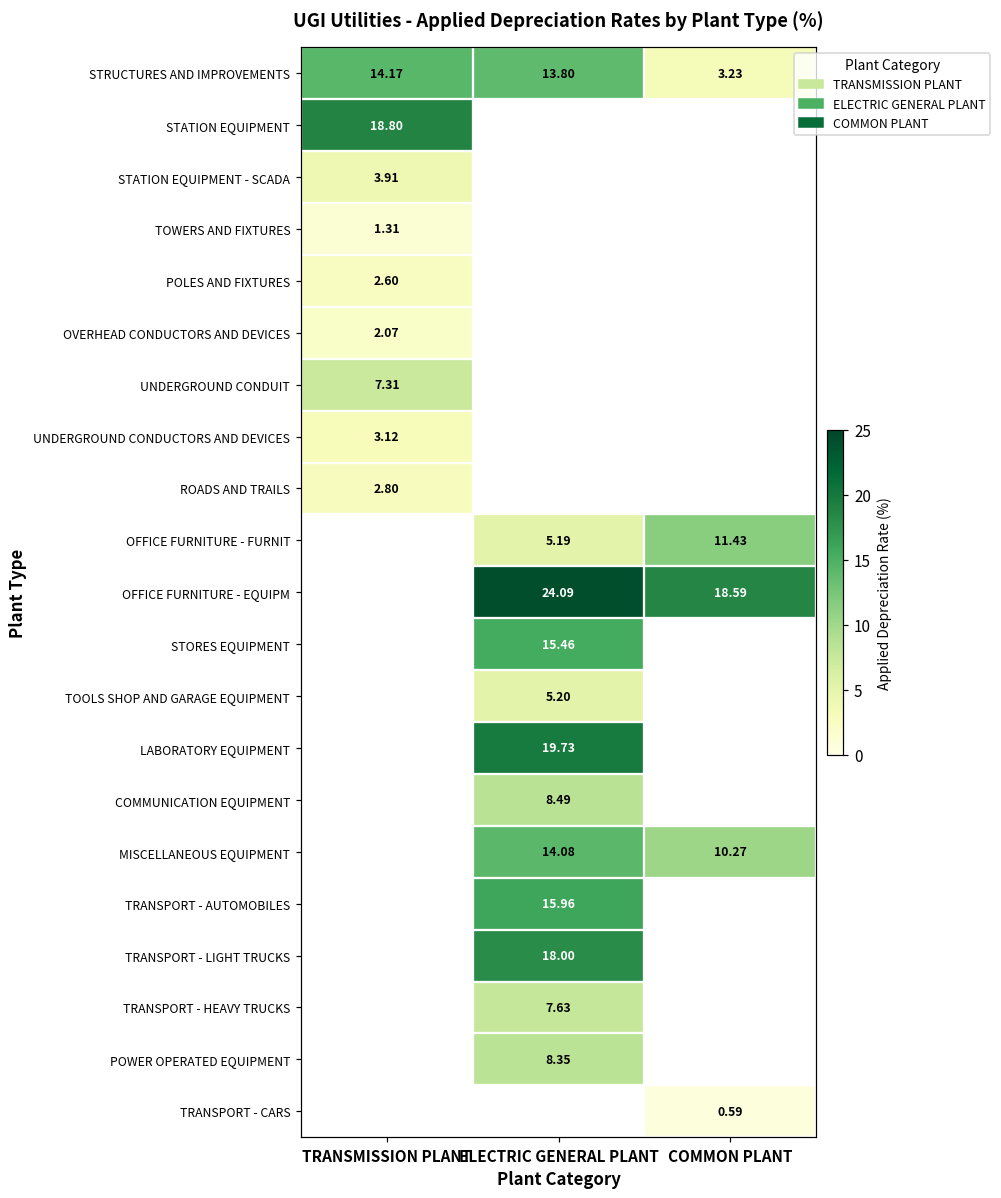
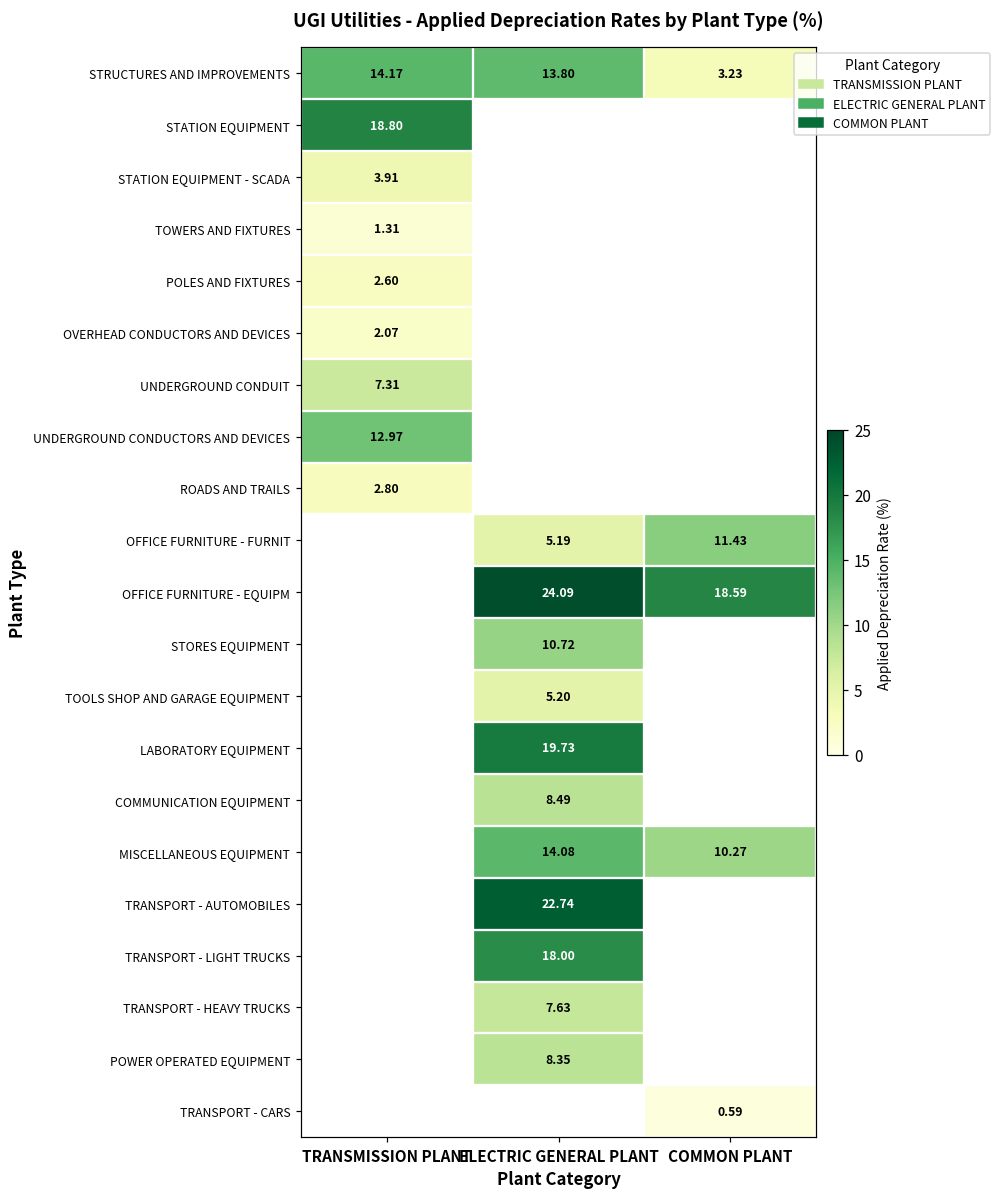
UNDERGROUND CONDUCTORS AND DEVICES, TRANSMISSION PLANT: 3.12 -> 12.97
STORES EQUIPMENT, ELECTRIC GENERAL PLANT: 15.46 -> 10.72
TRANSPORT - AUTOMOBILES, ELECTRIC GENERAL PLANT: 15.96 -> 22.74
